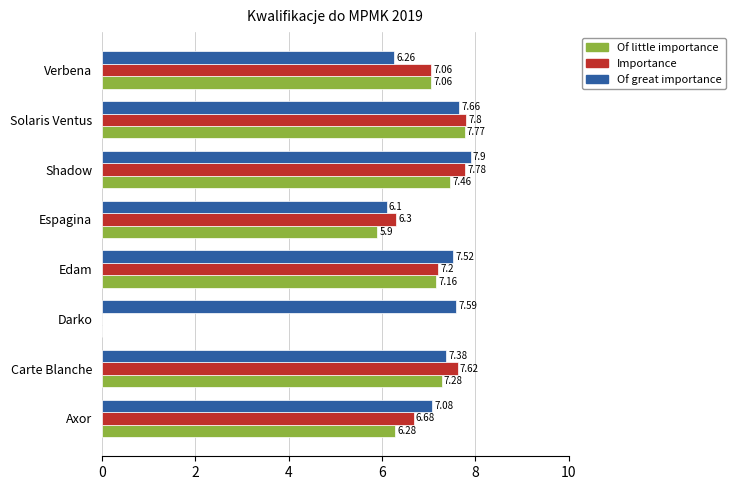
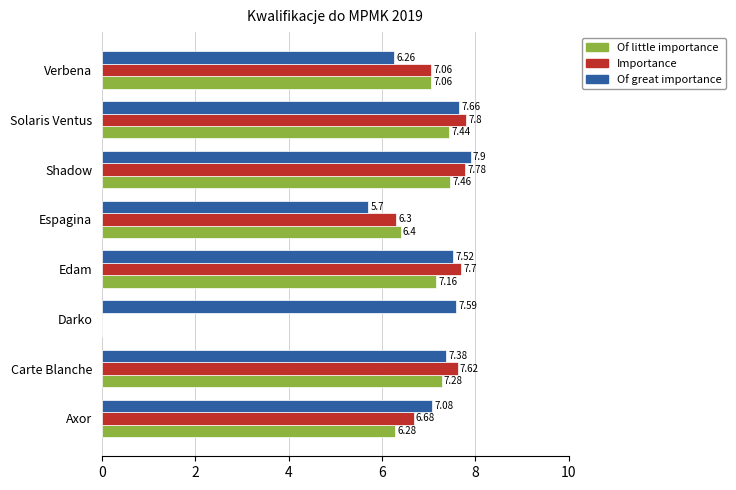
Of little importance, Solaris Ventus: 7.77 -> 7.44
Of great importance, Espagina: 6.1 -> 5.7
Of little importance, Espagina: 5.9 -> 6.4
Importance, Edam: 7.2 -> 7.7
